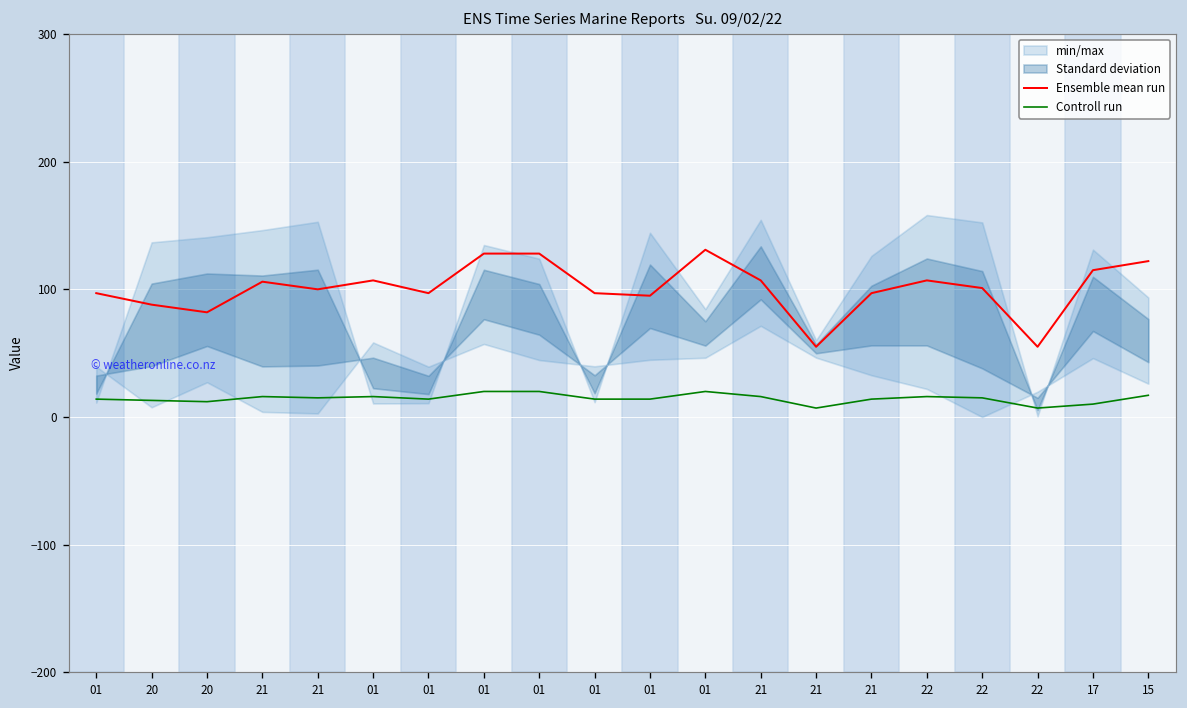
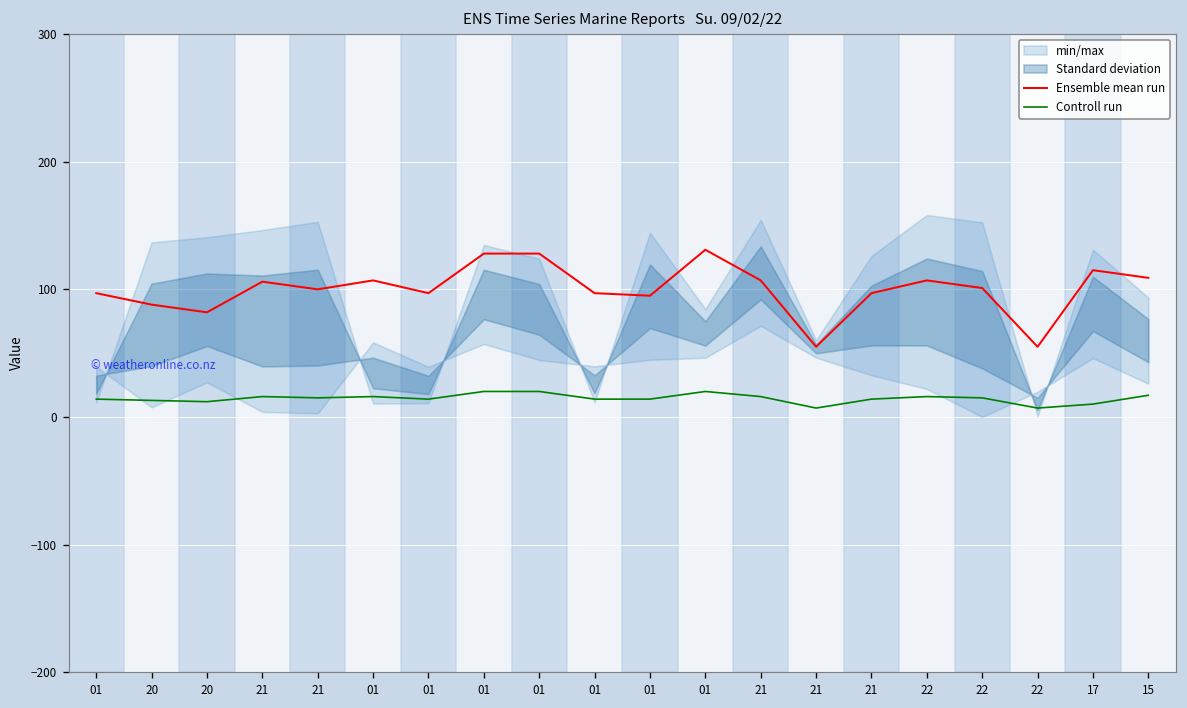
Ensemble mean run, 15: 122 -> 109
